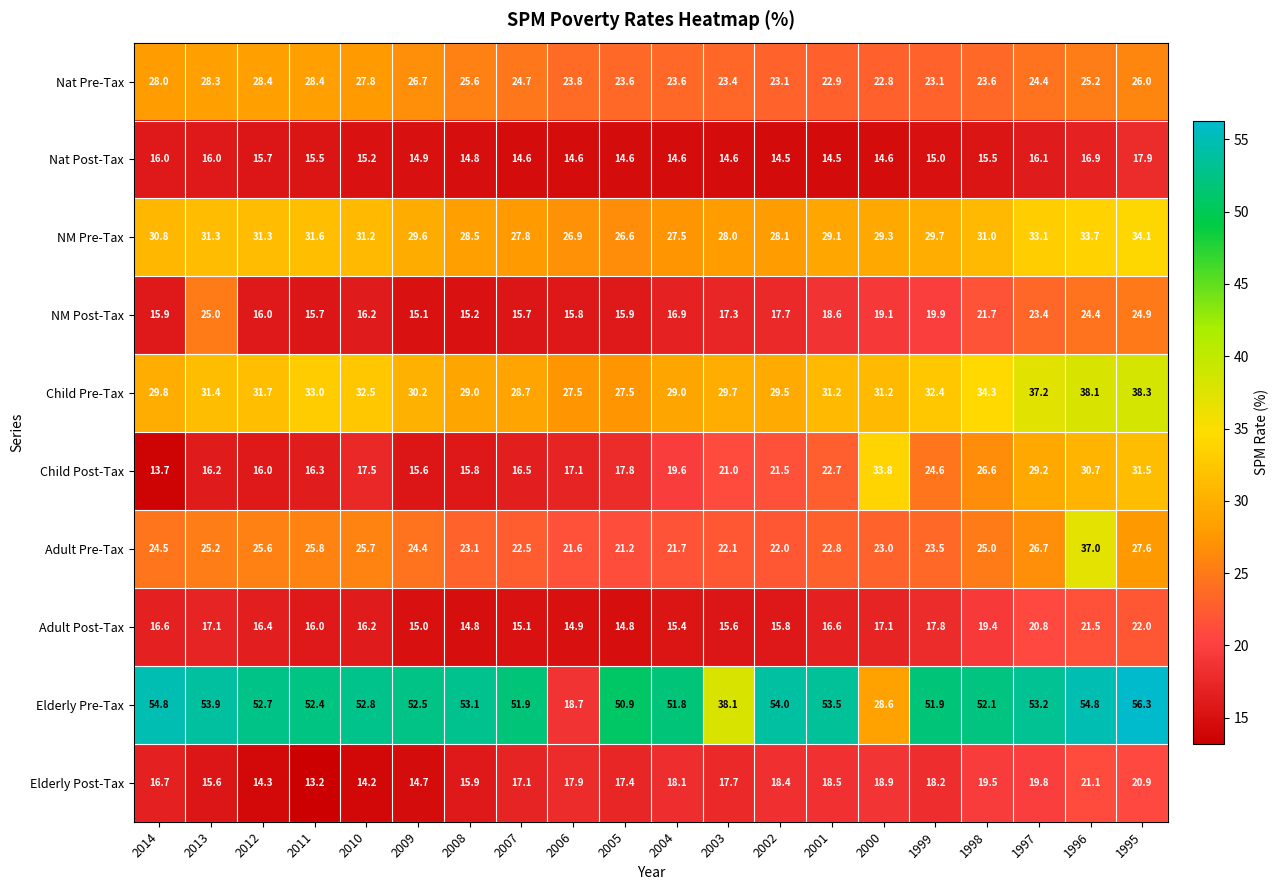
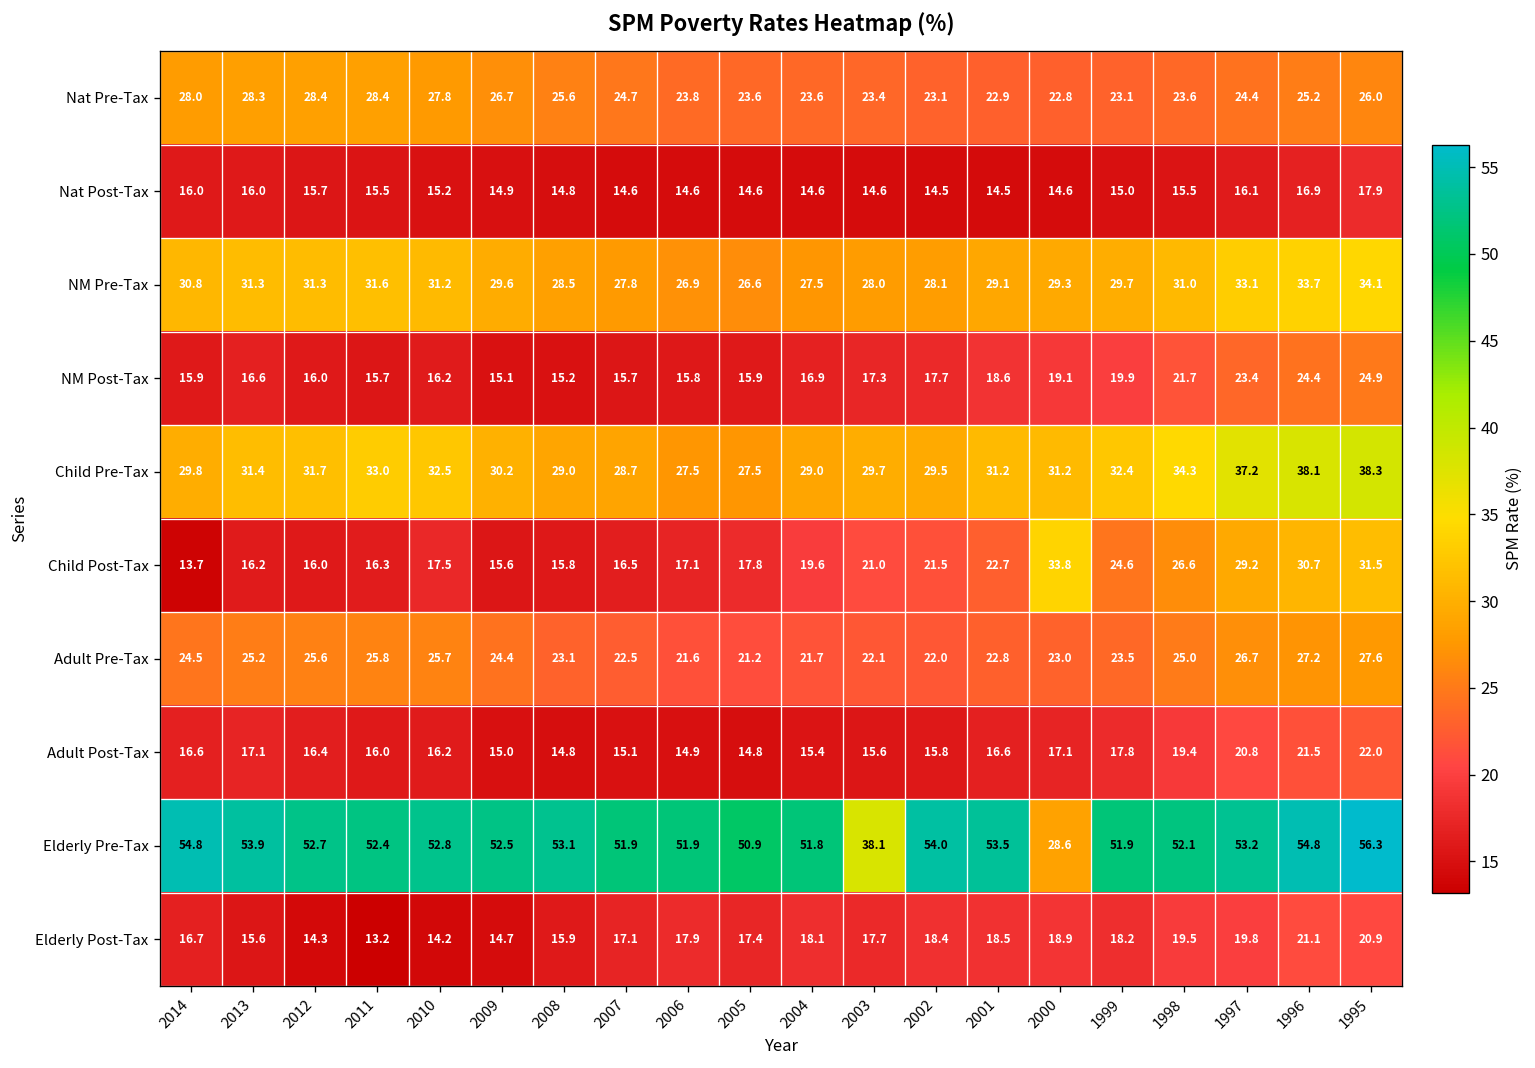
NM Post-Tax, 2013: 25.0 -> 16.6
Adult Pre-Tax, 1996: 37.0 -> 27.2
Elderly Pre-Tax, 2006: 18.7 -> 51.9
